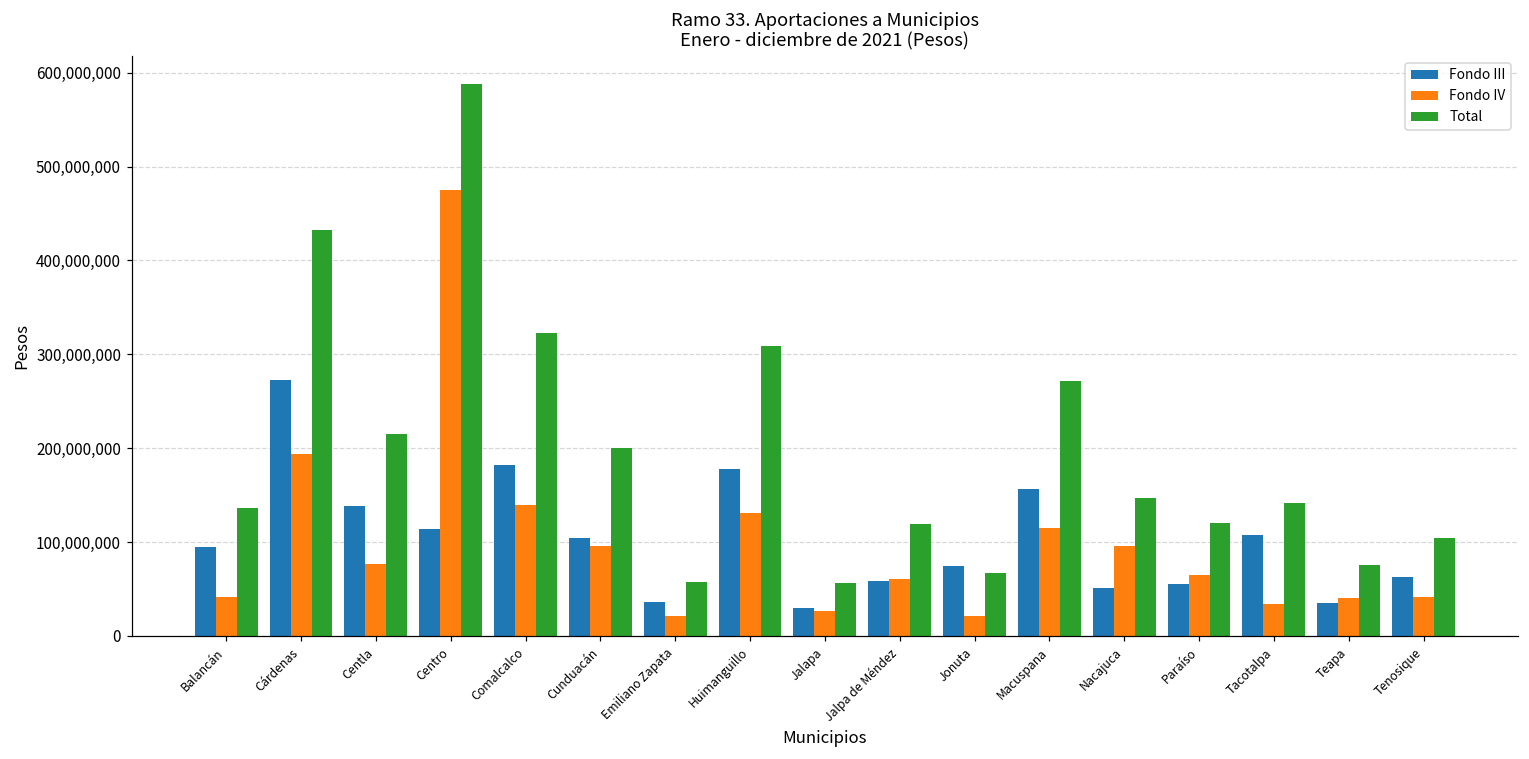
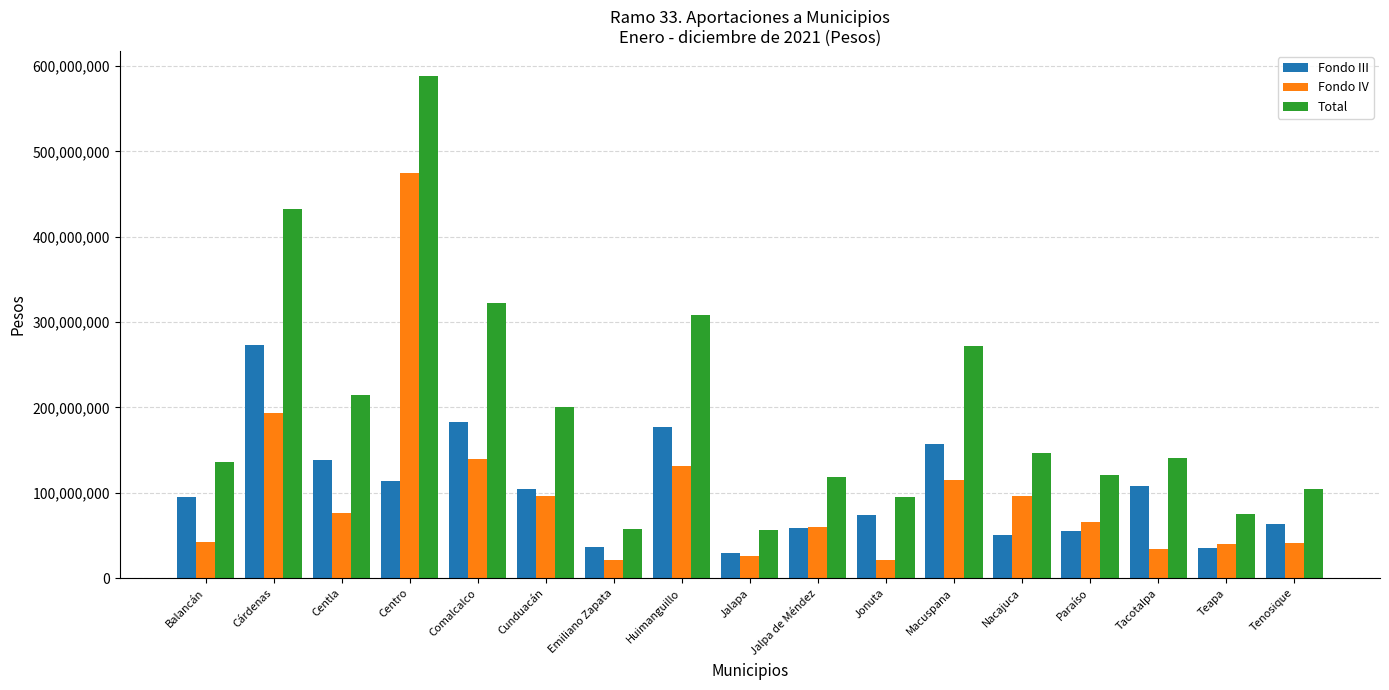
Total, Jonuta: 70,000,000 -> 100,000,000
